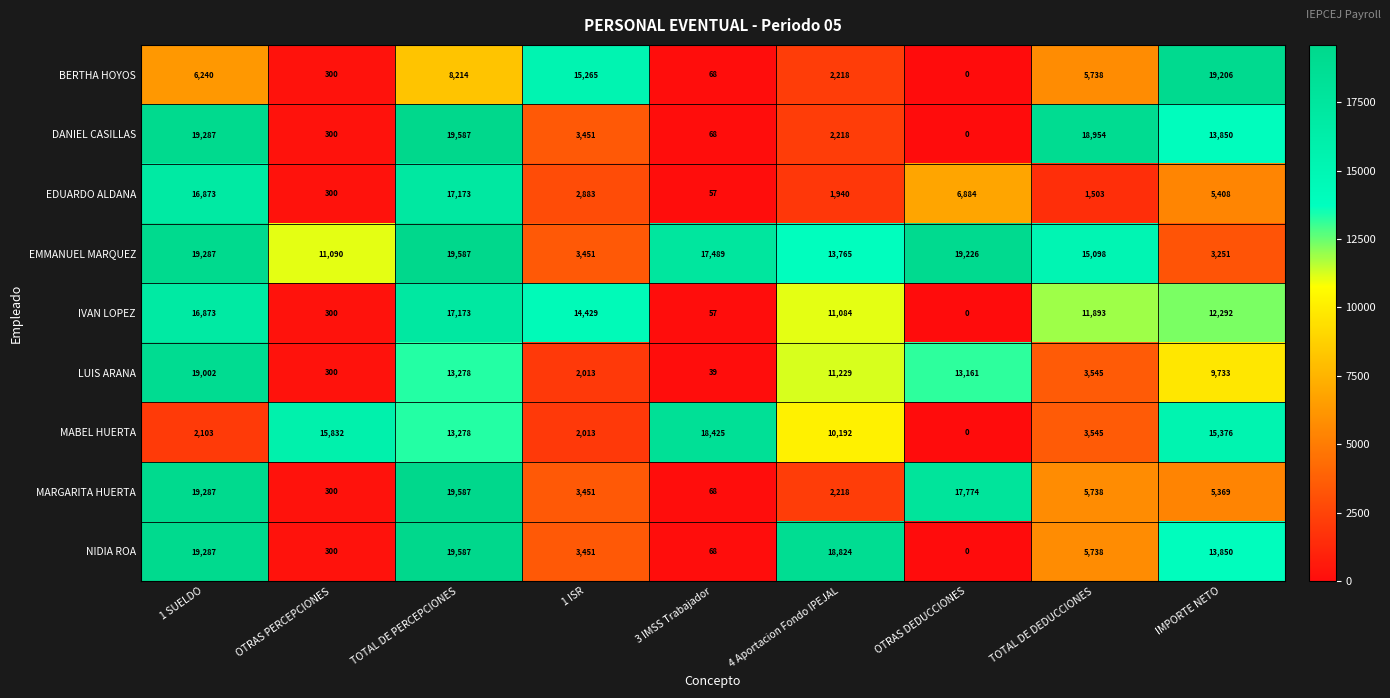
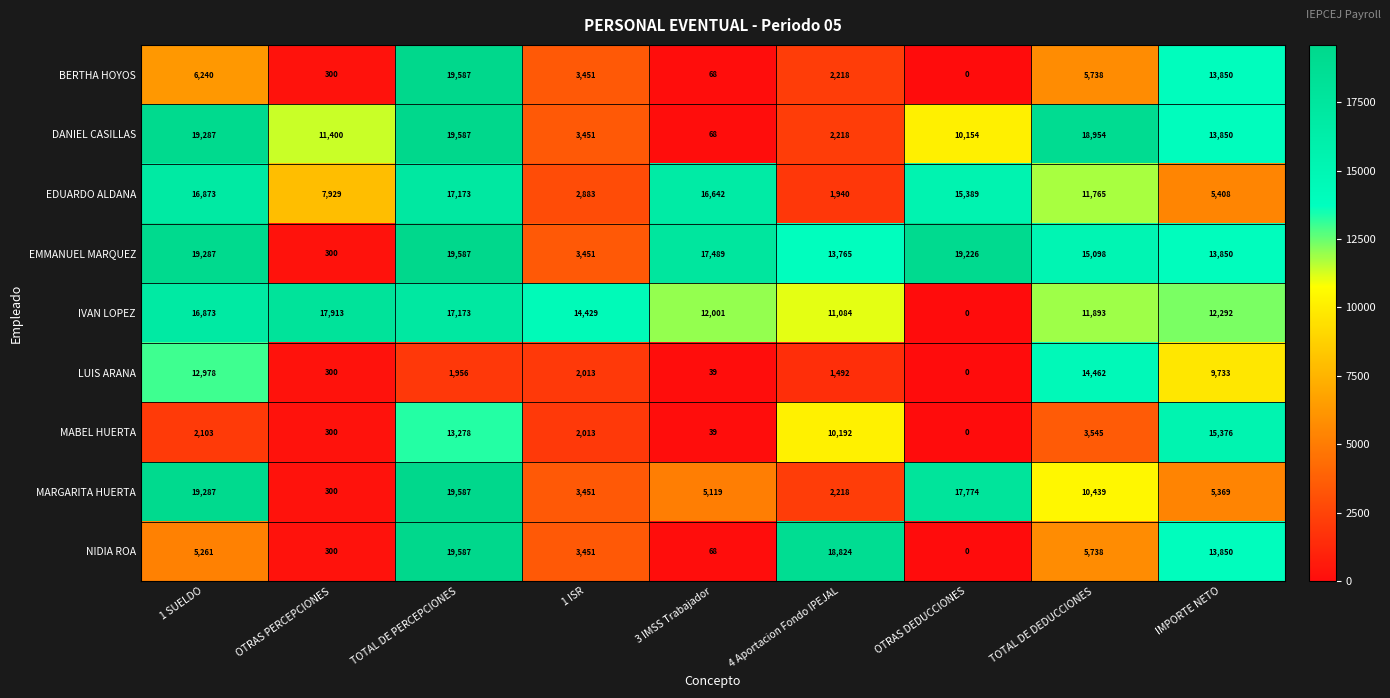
BERTHA HOYOS, TOTAL DE PERCEPCIONES: 8,214 -> 19,587
BERTHA HOYOS, 1 ISR: 15,265 -> 3,451
BERTHA HOYOS, IMPORTE NETO: 19,206 -> 13,850
DANIEL CASILLAS, OTRAS PERCEPCIONES: 300 -> 11,400
DANIEL CASILLAS, OTRAS DEDUCCIONES: 0 -> 10,154
EDUARDO ALDANA, OTRAS PERCEPCIONES: 300 -> 7,929
EDUARDO ALDANA, 3 IMSS Trabajador: 57 -> 16,642
EDUARDO ALDANA, OTRAS DEDUCCIONES: 6,884 -> 15,389
EDUARDO ALDANA, TOTAL DE DEDUCCIONES: 1,503 -> 11,765
EMMANUEL MARQUEZ, OTRAS PERCEPCIONES: 11,090 -> 300
EMMANUEL MARQUEZ, IMPORTE NETO: 3,251 -> 13,850
IVAN LOPEZ, OTRAS PERCEPCIONES: 300 -> 17,913
IVAN LOPEZ, 3 IMSS Trabajador: 57 -> 12,001
LUIS ARANA, 1 SUELDO: 19,002 -> 12,978
LUIS ARANA, TOTAL DE PERCEPCIONES: 13,278 -> 1,956
LUIS ARANA, 4 Aportacion Fondo IPEJAL: 11,229 -> 1,492
LUIS ARANA, OTRAS DEDUCCIONES: 13,161 -> 0
LUIS ARANA, TOTAL DE DEDUCCIONES: 3,545 -> 14,462
MABEL HUERTA, OTRAS PERCEPCIONES: 15,832 -> 300
MABEL HUERTA, 3 IMSS Trabajador: 18,425 -> 39
MARGARITA HUERTA, 3 IMSS Trabajador: 68 -> 5,119
MARGARITA HUERTA, TOTAL DE DEDUCCIONES: 5,738 -> 10,439
NIDIA ROA, 1 SUELDO: 19,287 -> 5,261
